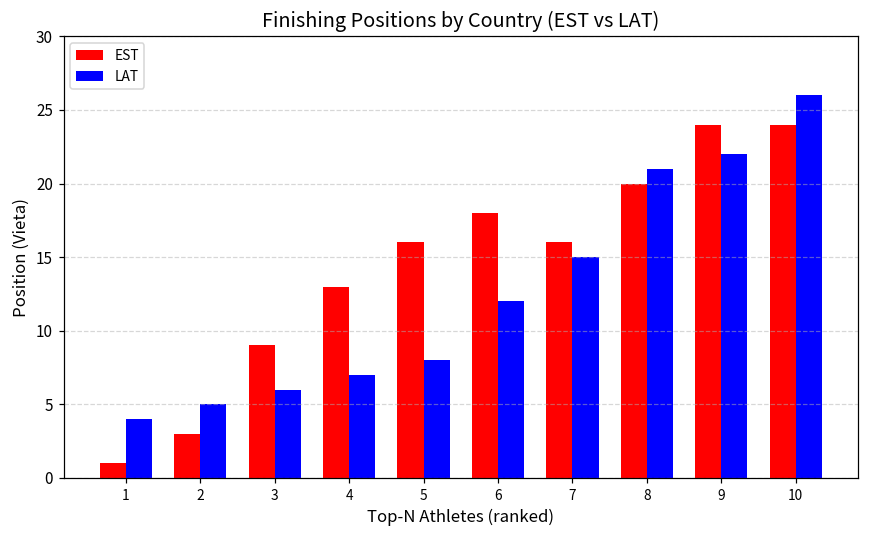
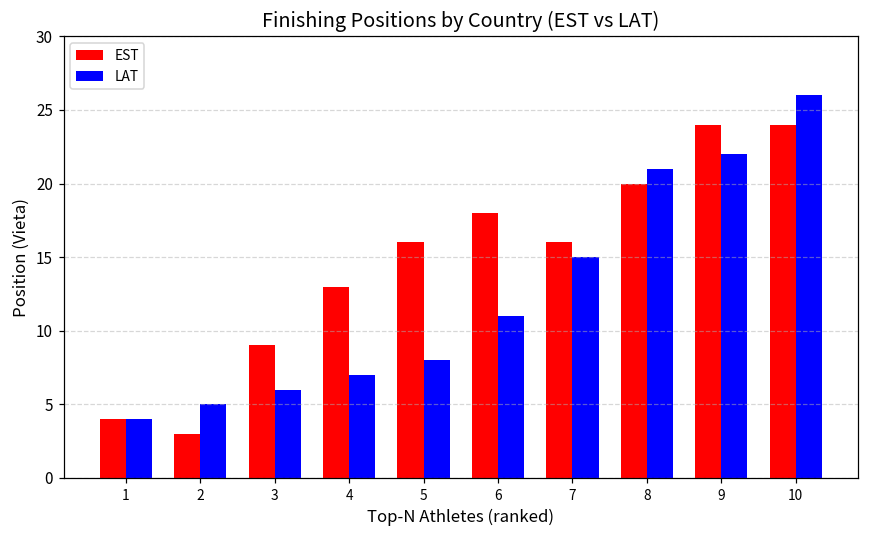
EST, 1: 1 -> 4
LAT, 6: 12 -> 11
